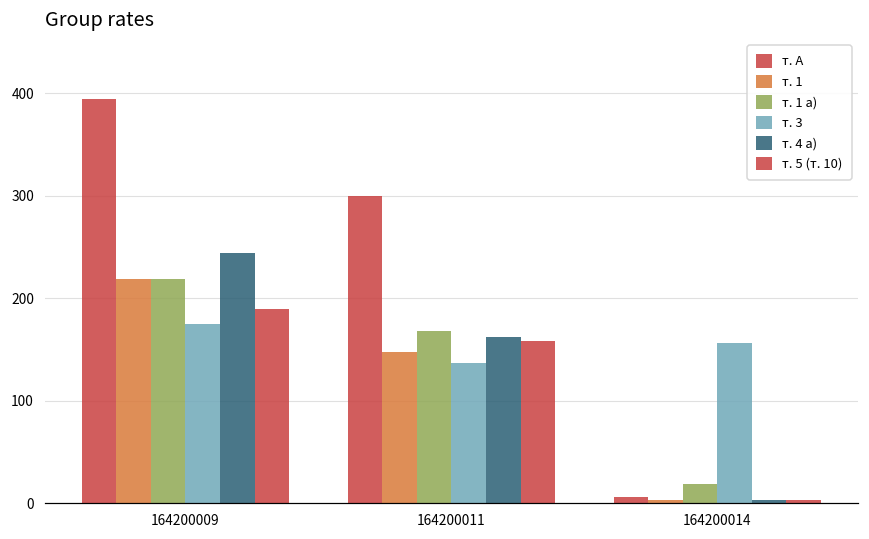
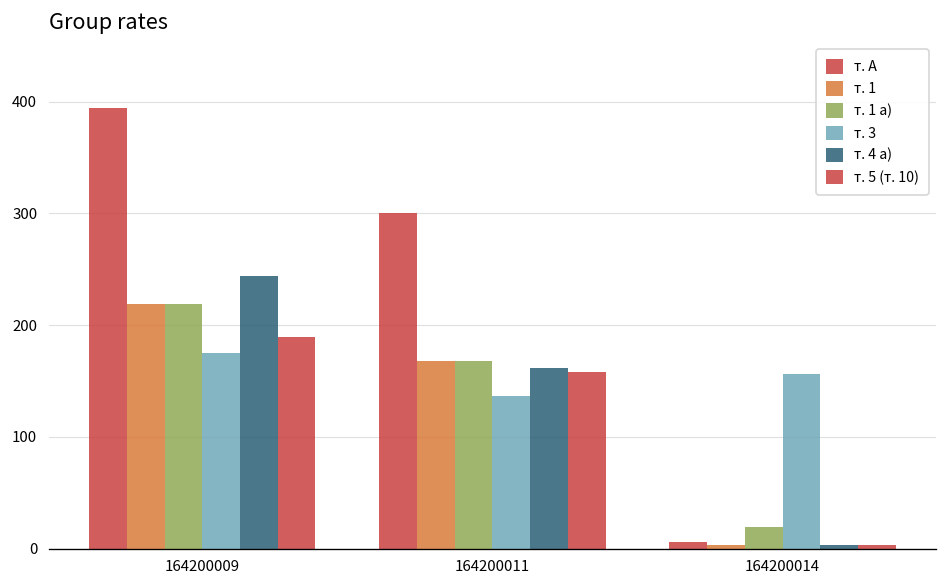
т. 1, 164200011: 150 -> 170
